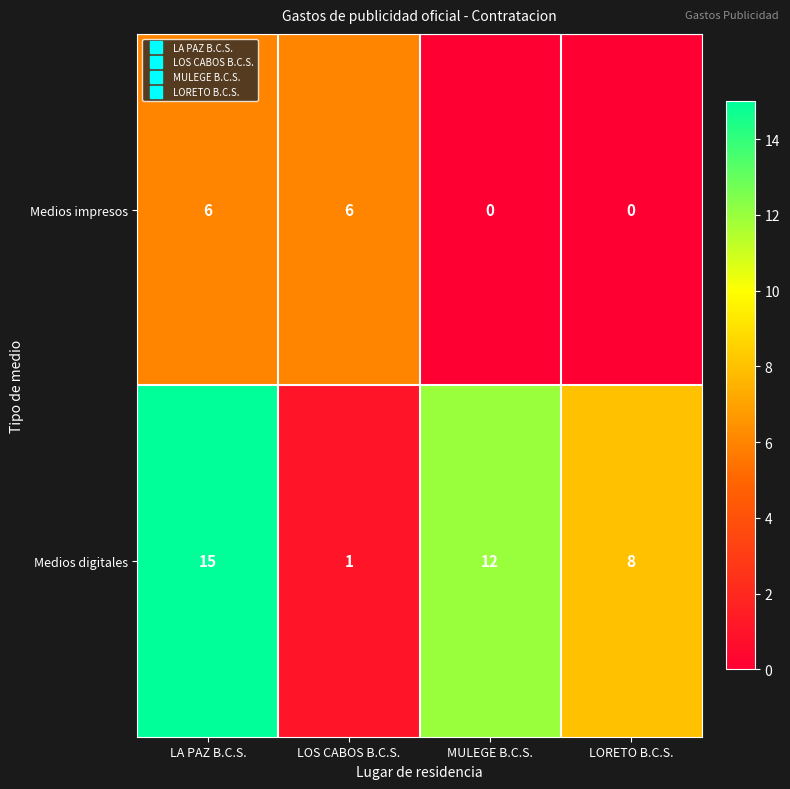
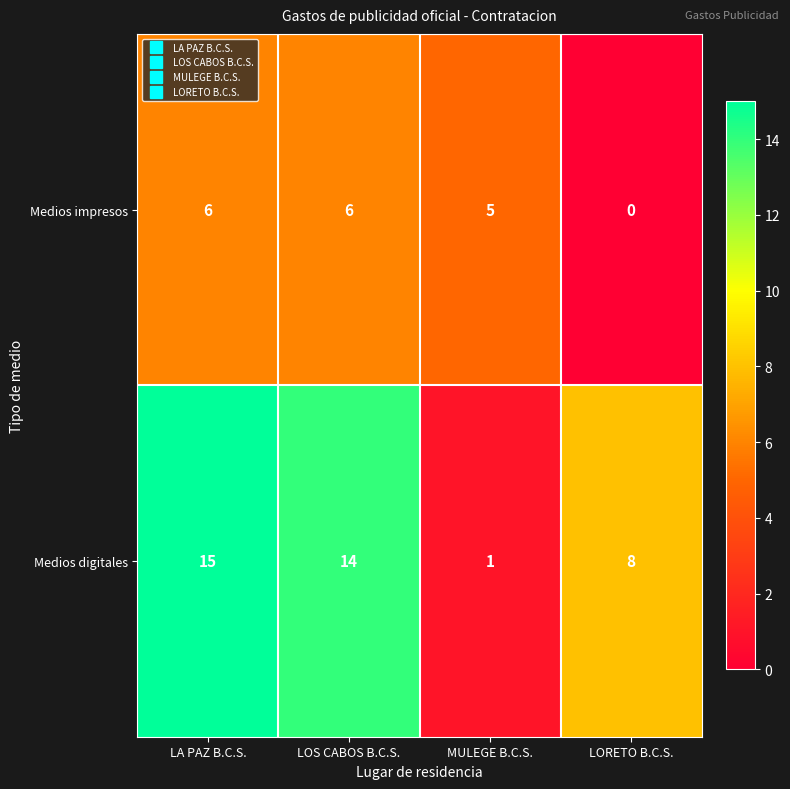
Medios impresos, MULEGE B.C.S.: 0 -> 5
Medios digitales, LOS CABOS B.C.S.: 1 -> 14
Medios digitales, MULEGE B.C.S.: 12 -> 1
